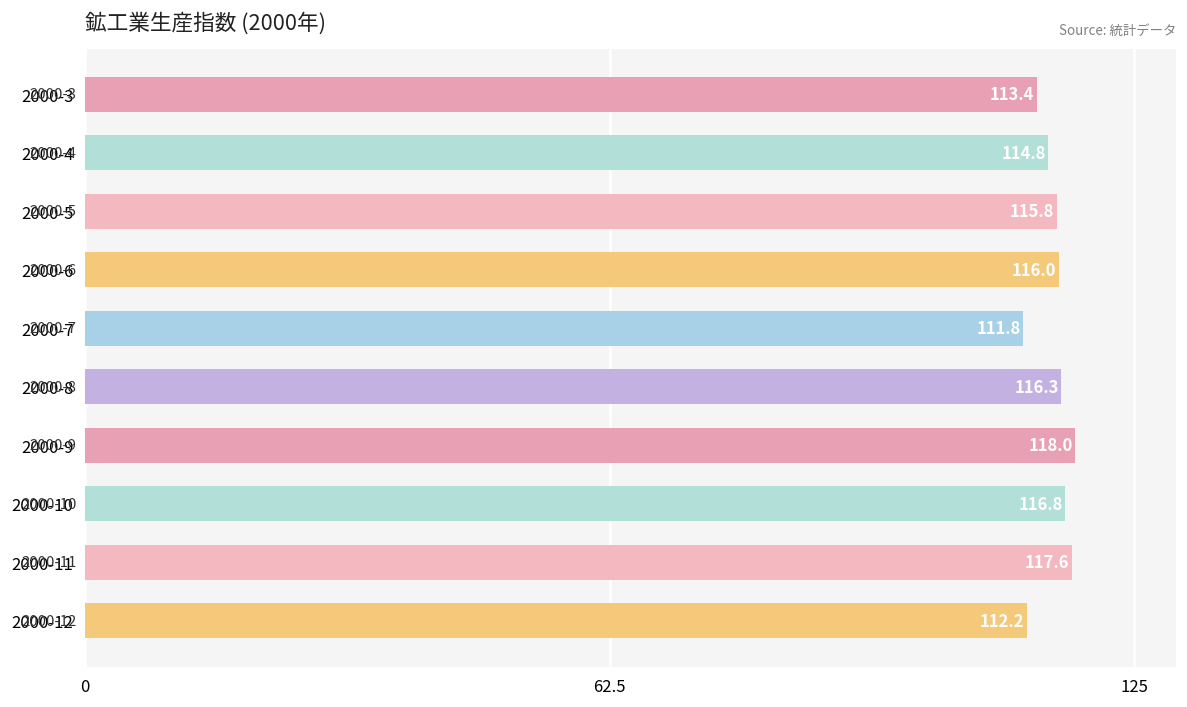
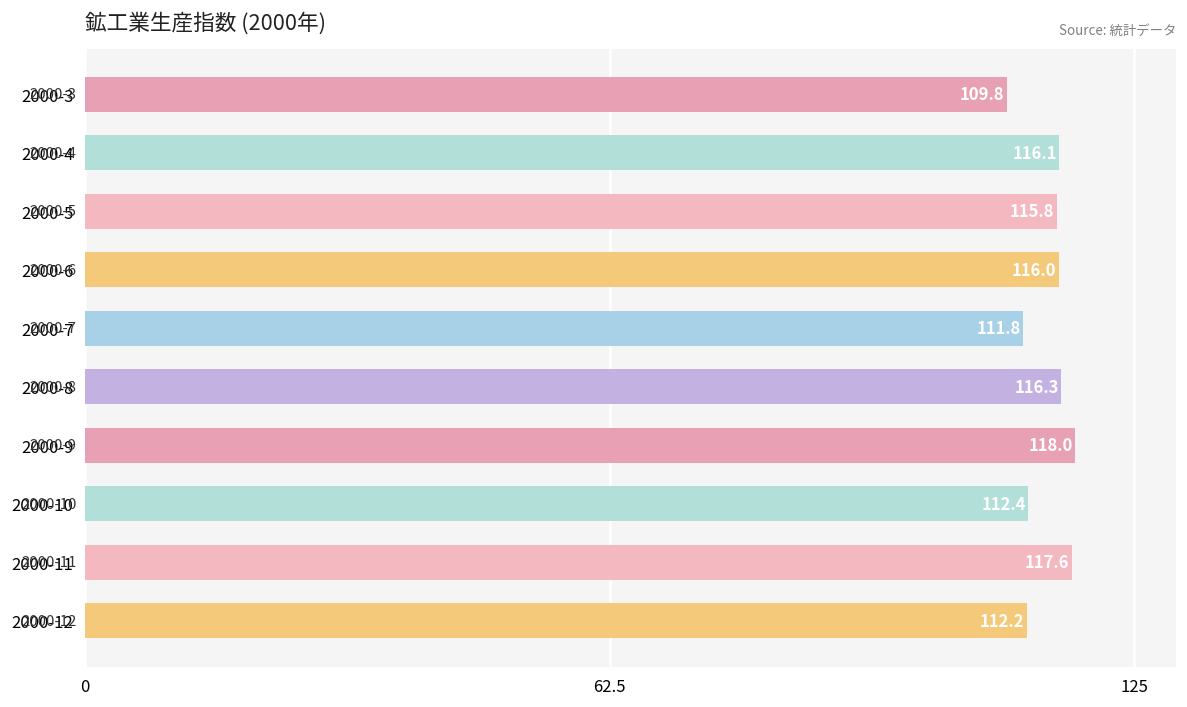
2000-3: 113.4 -> 109.8
2000-4: 114.8 -> 116.1
2000-10: 116.8 -> 112.4
